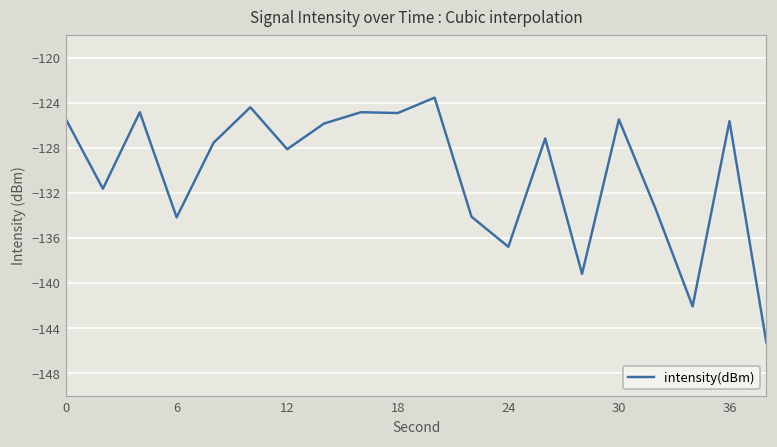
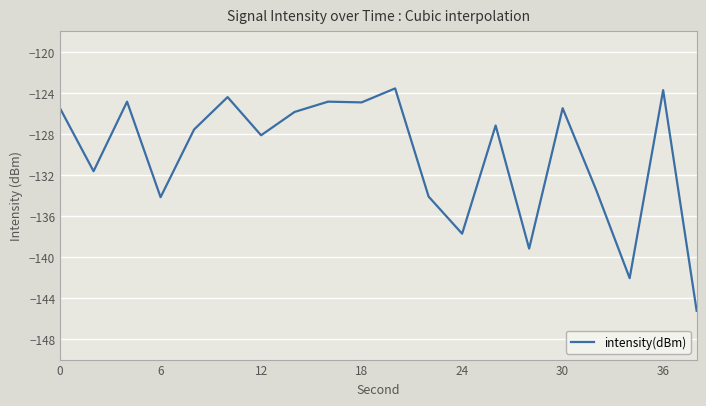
24: -136.8 -> -137.7
36: -125.6 -> -123.7
